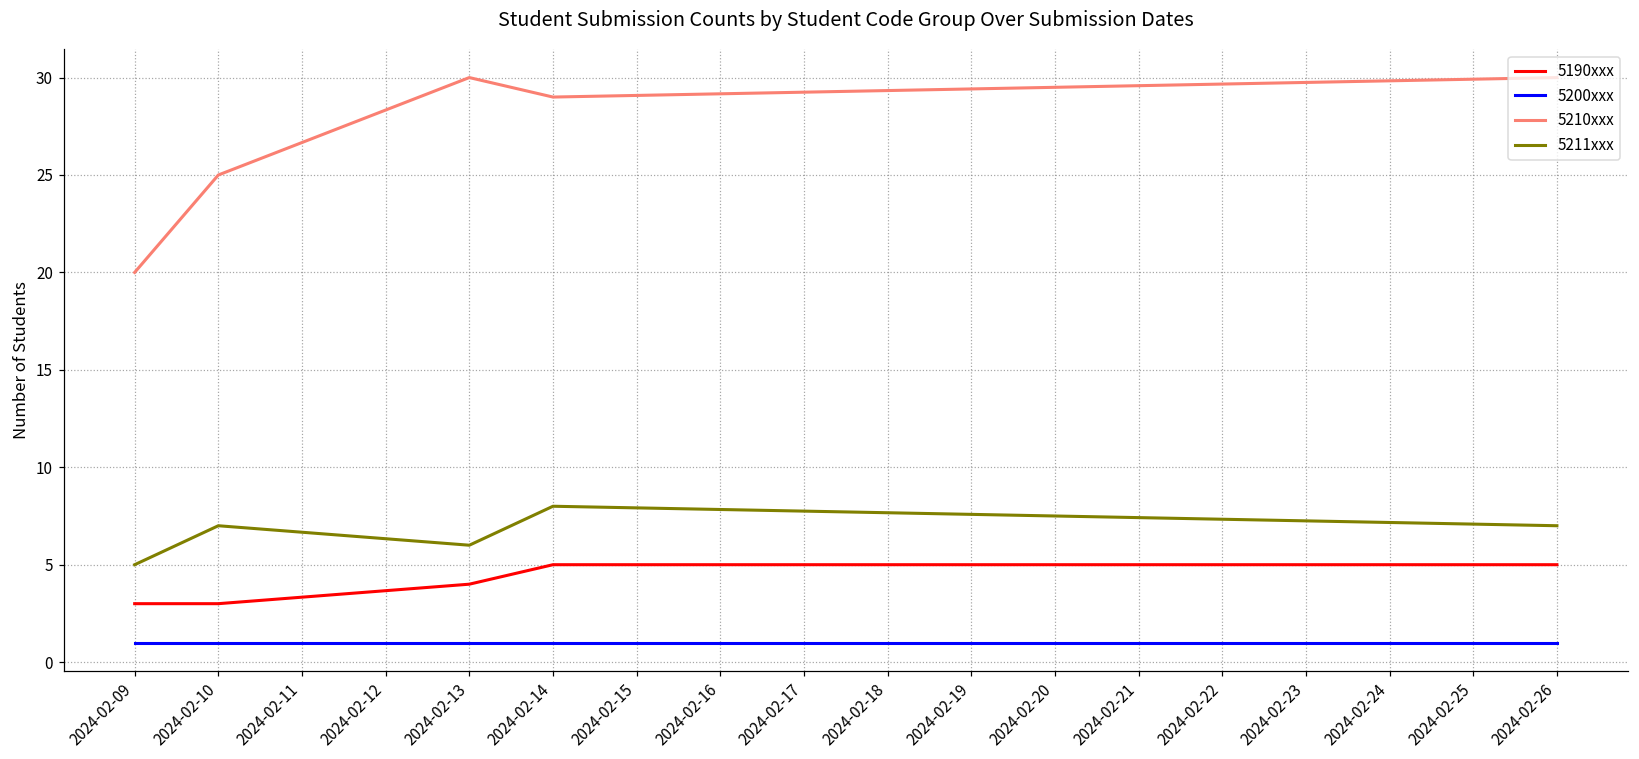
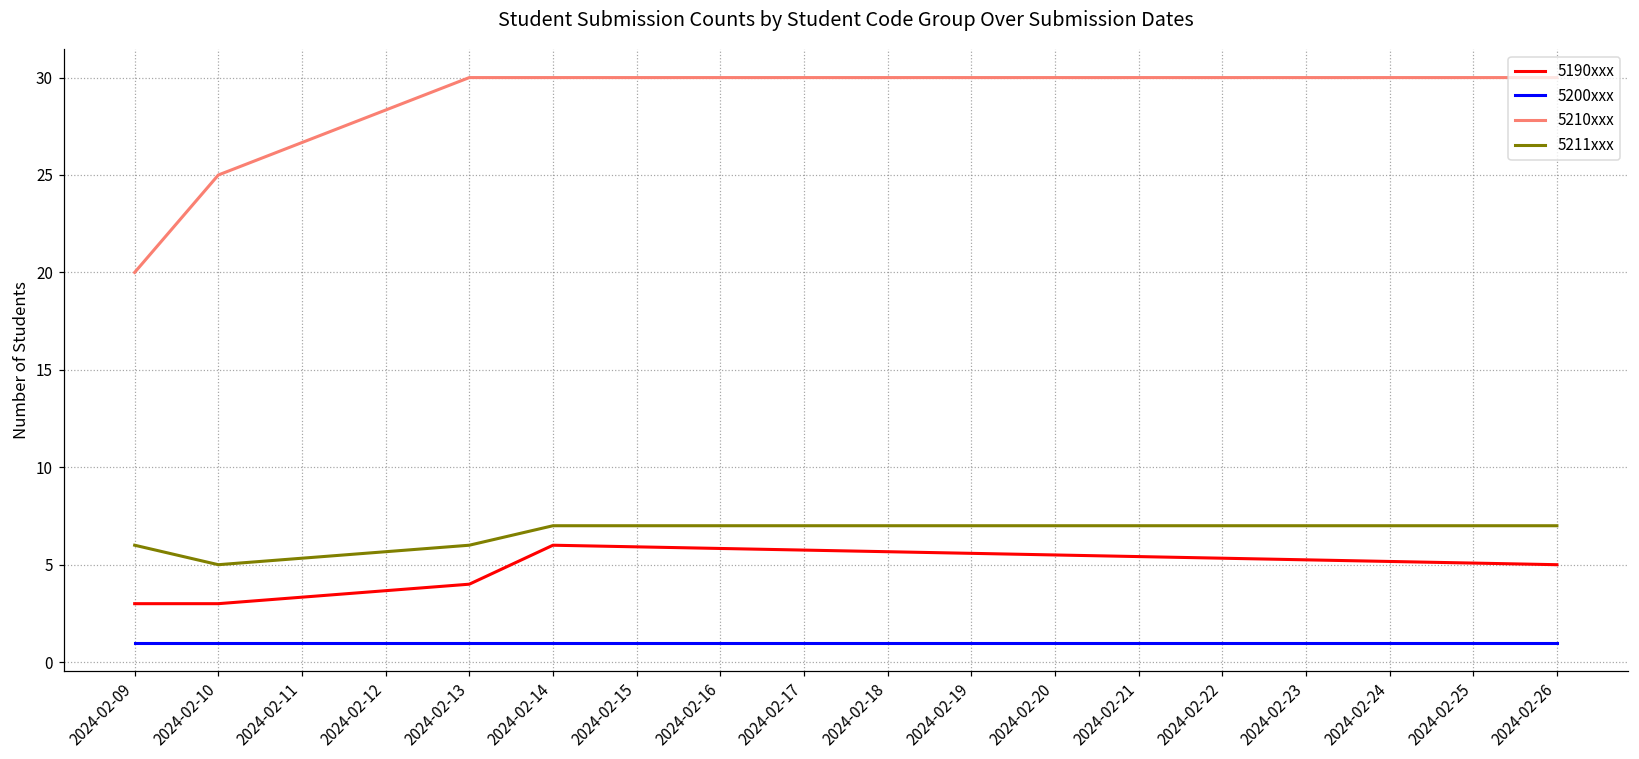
5211xxx, 2024-02-09: 5 -> 6
5211xxx, 2024-02-10: 7 -> 5
5190xxx, 2024-02-14: 5 -> 6
5210xxx, 2024-02-14: 29 -> 30
5211xxx, 2024-02-14: 8 -> 7
